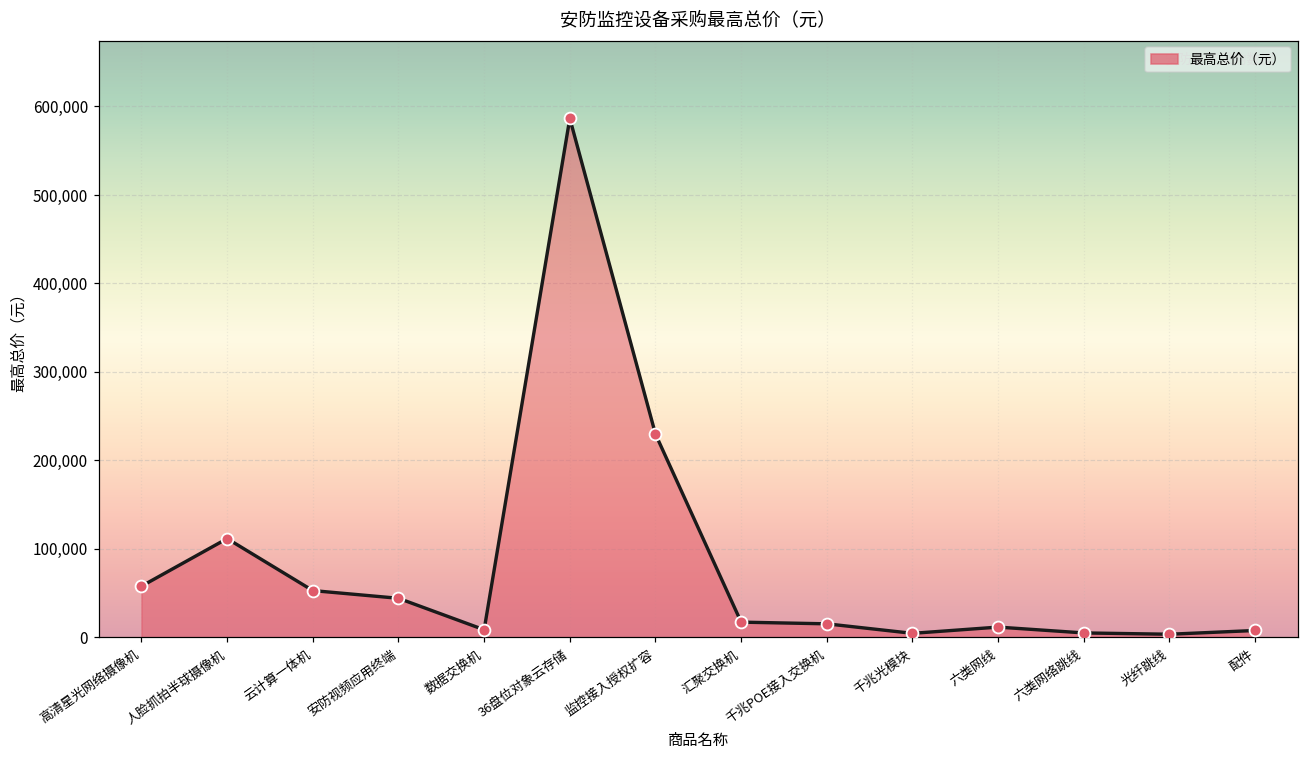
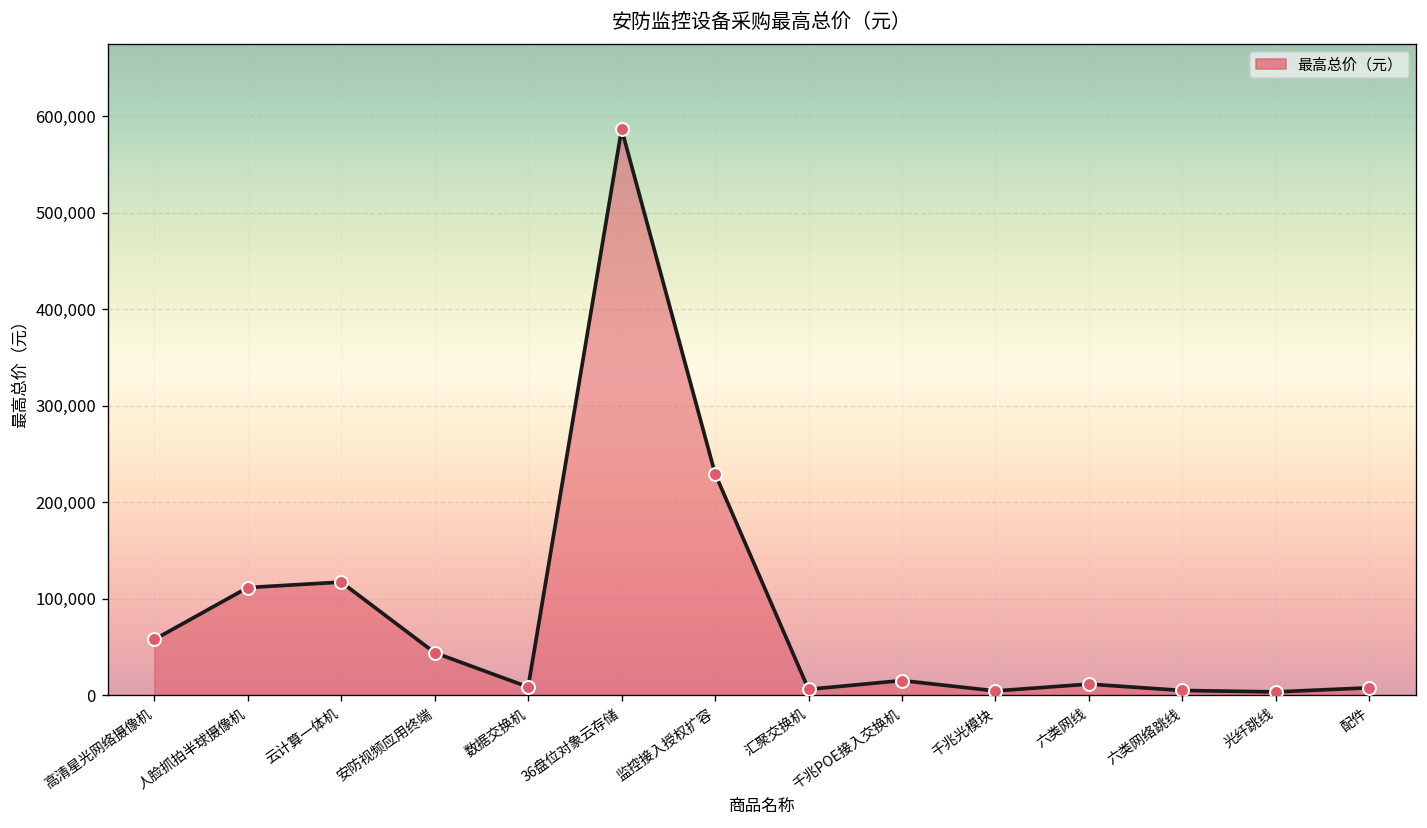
云计算一体机: 50,000 -> 120,000
汇聚交换机: 20,000 -> 10,000
